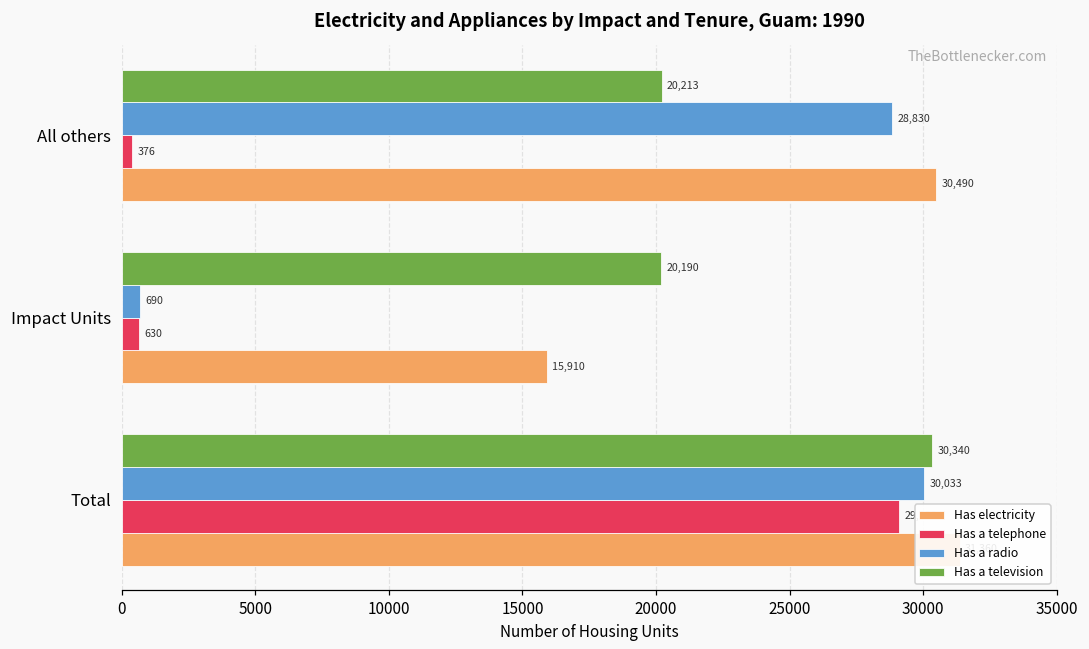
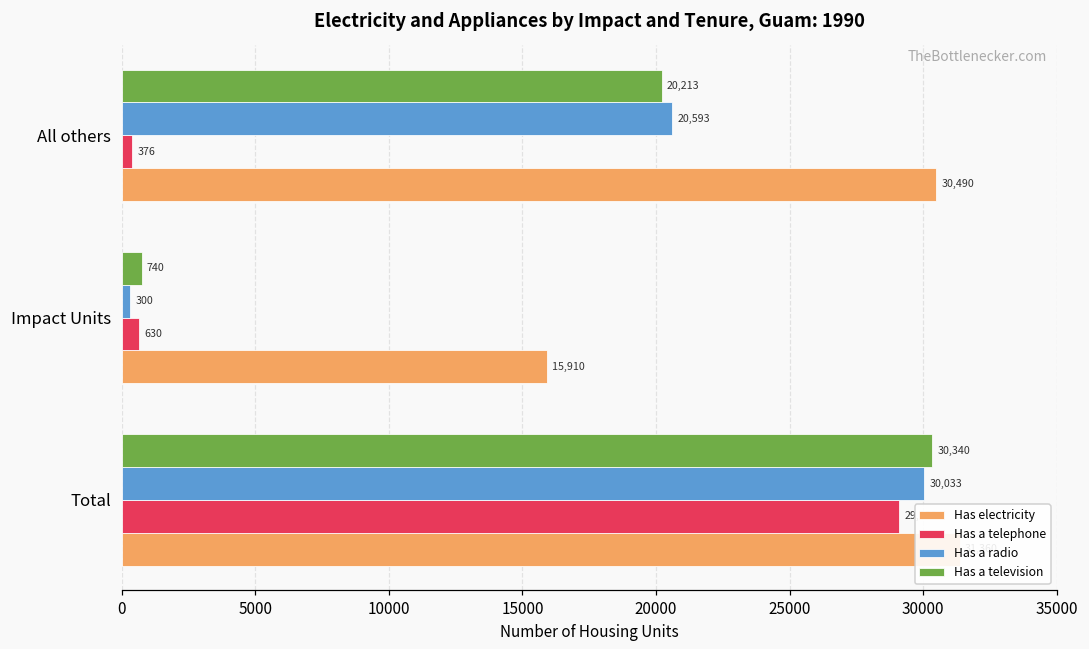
Has a radio, All others: 28,830 -> 20,593
Has a television, Impact Units: 20,190 -> 740
Has a radio, Impact Units: 690 -> 300
